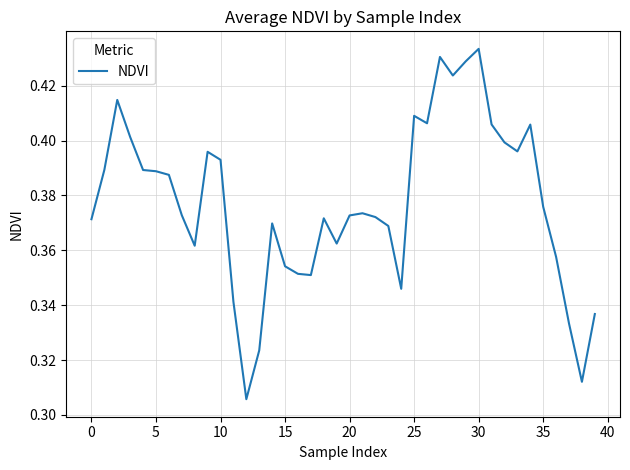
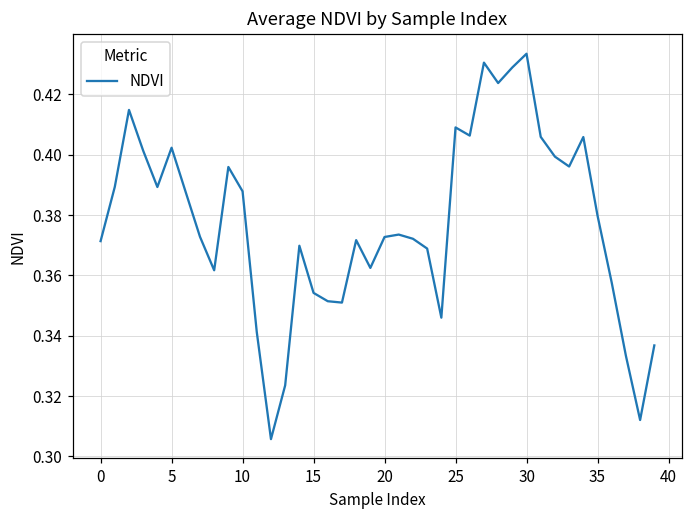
5: 0.389 -> 0.402
10: 0.393 -> 0.388
35: 0.376 -> 0.380
